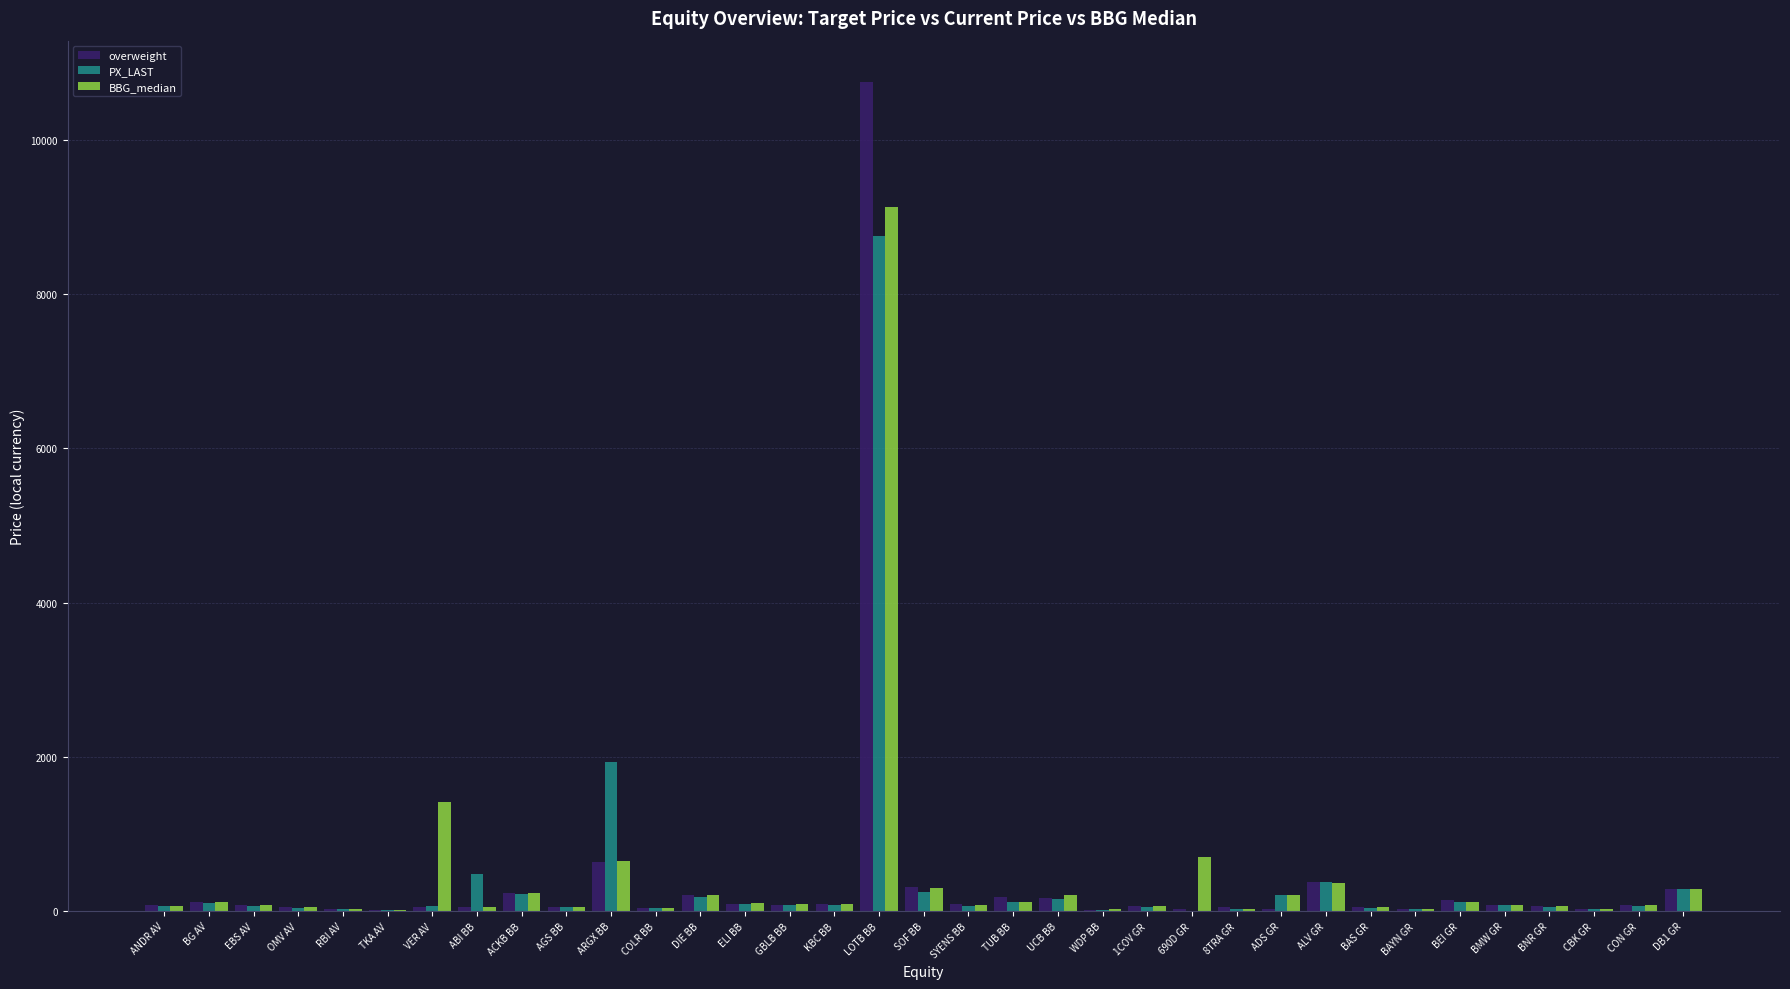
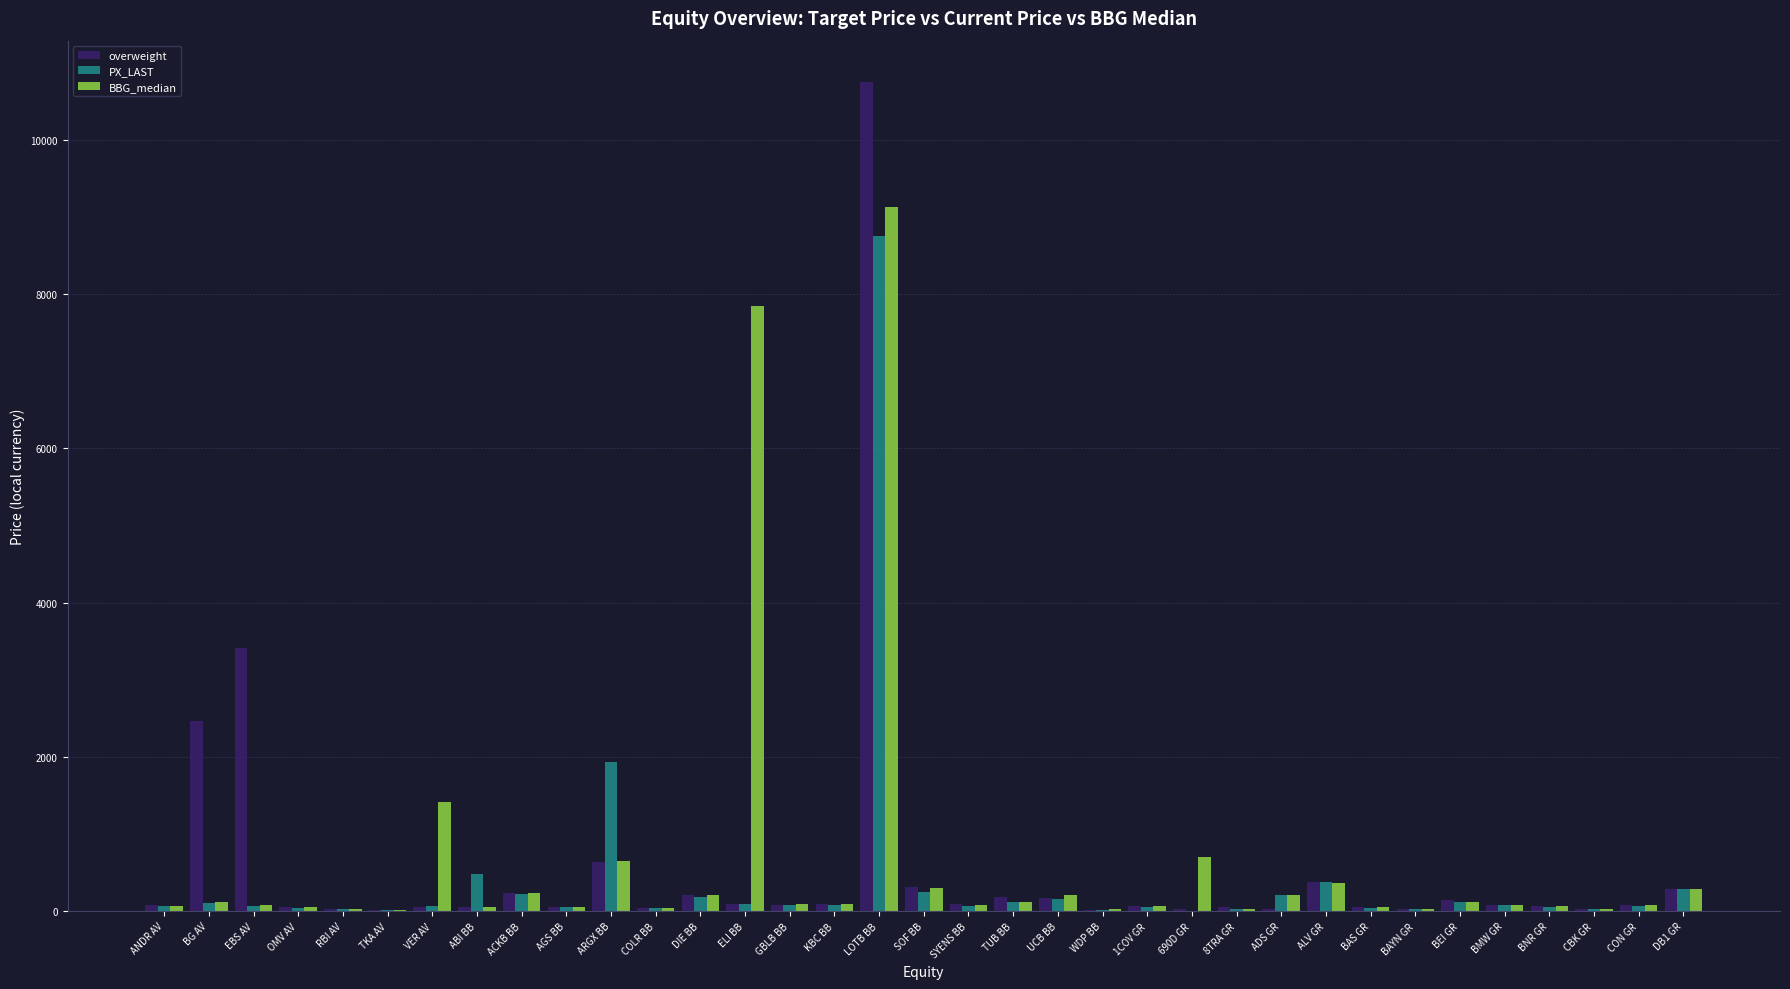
overweight, BG AV: 100 -> 2500
overweight, EBS AV: 100 -> 3400
BBG_median, ELI BB: 100 -> 7800
